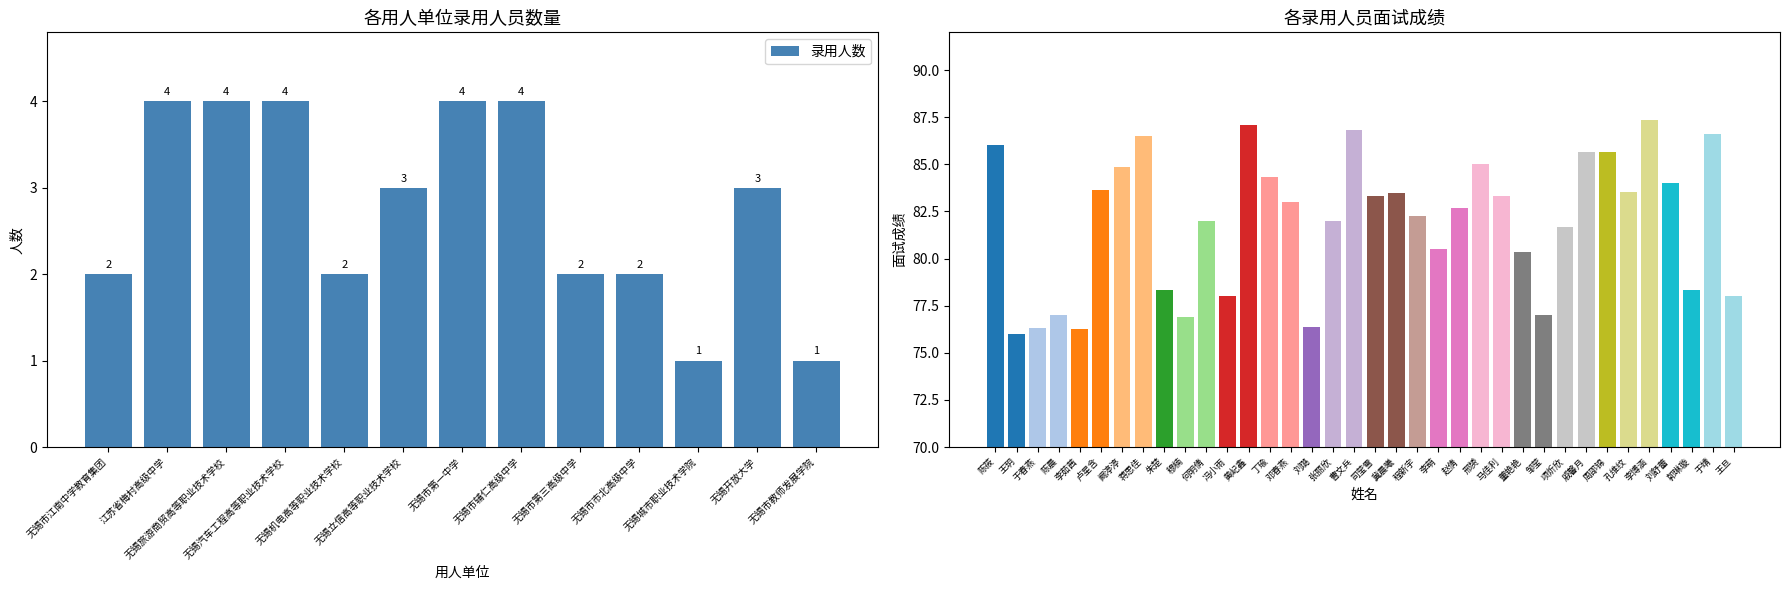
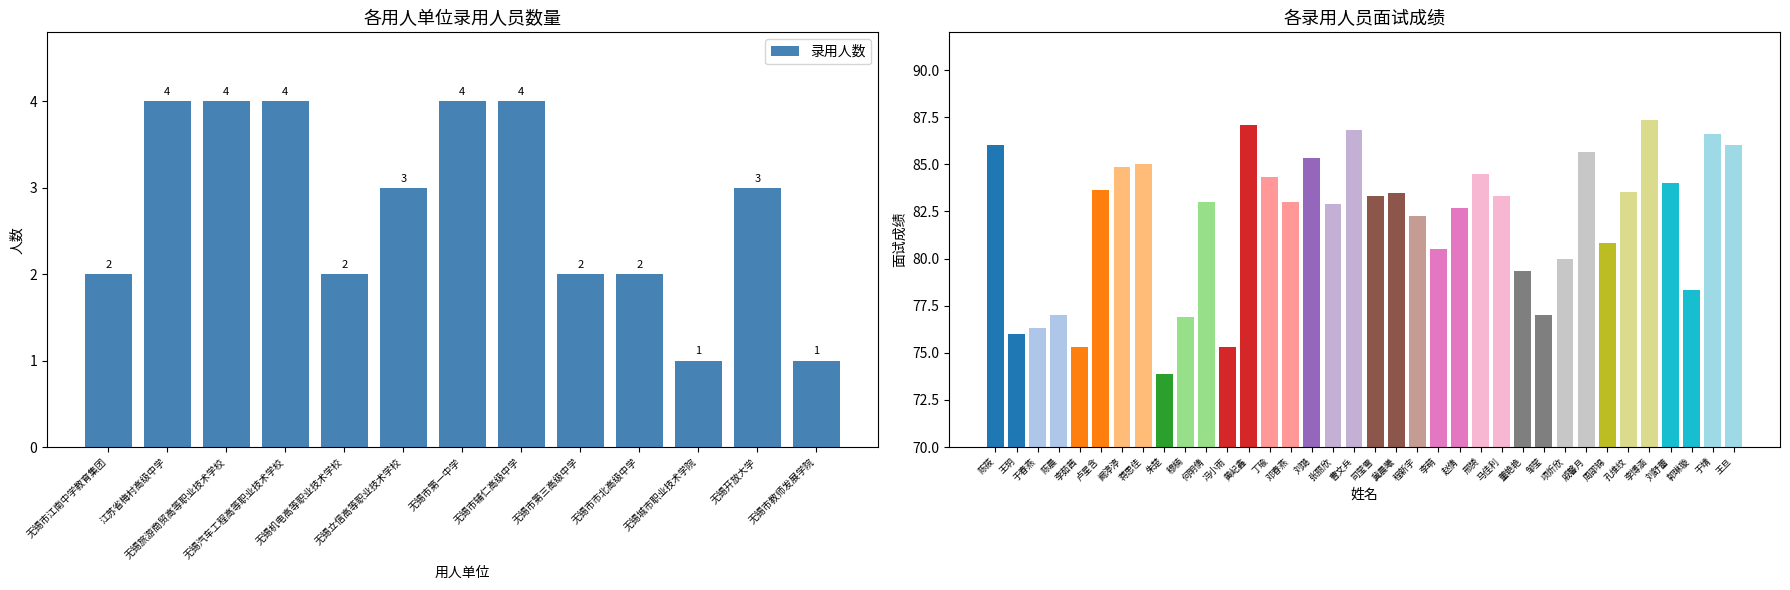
各录用人员面试成绩, 李茹茜: 76.2 -> 75.3
各录用人员面试成绩, 蒋思佳: 86.5 -> 85.0
各录用人员面试成绩, 朱楚: 78.3 -> 73.9
各录用人员面试成绩, 何明倩: 82 -> 83
各录用人员面试成绩, 冯小雨: 78.0 -> 75.3
各录用人员面试成绩, 刘璐: 76.4 -> 85.3
各录用人员面试成绩, 张丽欣: 82.0 -> 82.9
各录用人员面试成绩, 邢赟: 85.0 -> 84.5
各录用人员面试成绩, 董艳艳: 80.3 -> 79.3
各录用人员面试成绩, 项炘欣: 81.7 -> 80.0
各录用人员面试成绩, 周邵锦: 85.7 -> 80.9
各录用人员面试成绩, 王旦: 78 -> 86
